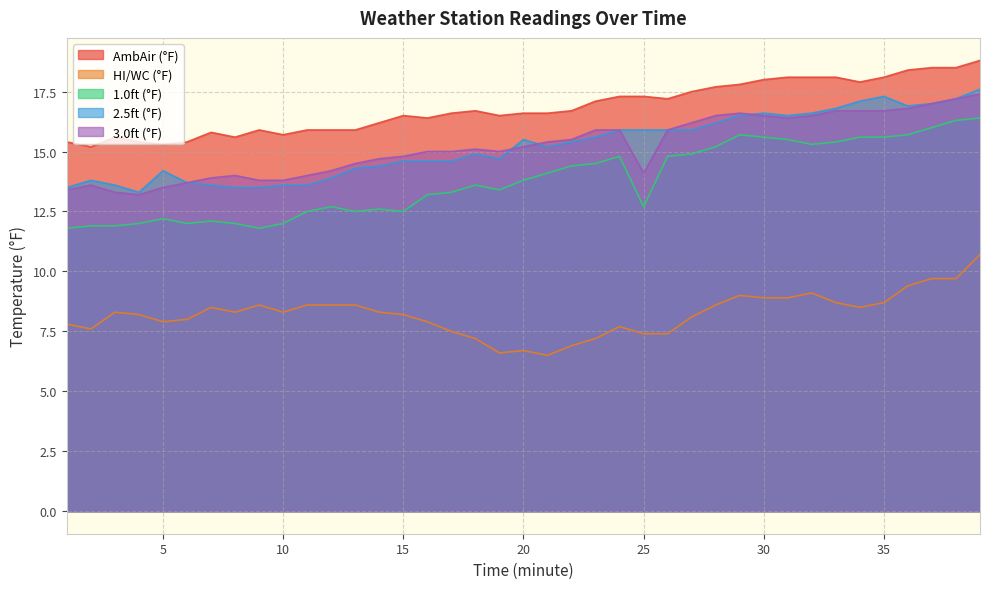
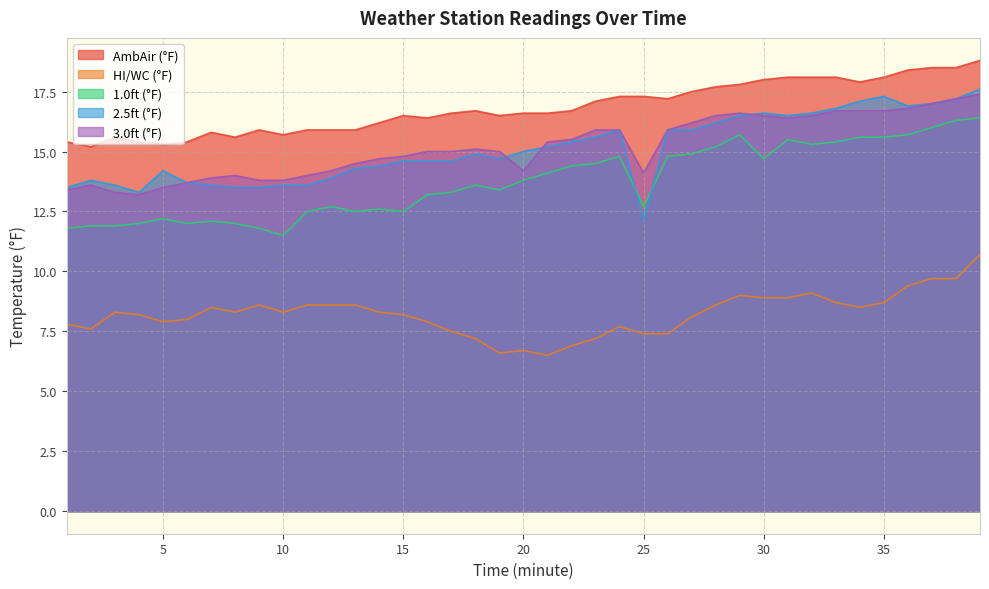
1.0ft (°F), 10: 12.0 -> 11.5
2.5ft (°F), 20: 15.5 -> 15.0
3.0ft (°F), 20: 15.2 -> 14.2
2.5ft (°F), 25: 15.9 -> 12.1
1.0ft (°F), 30: 15.6 -> 14.7
